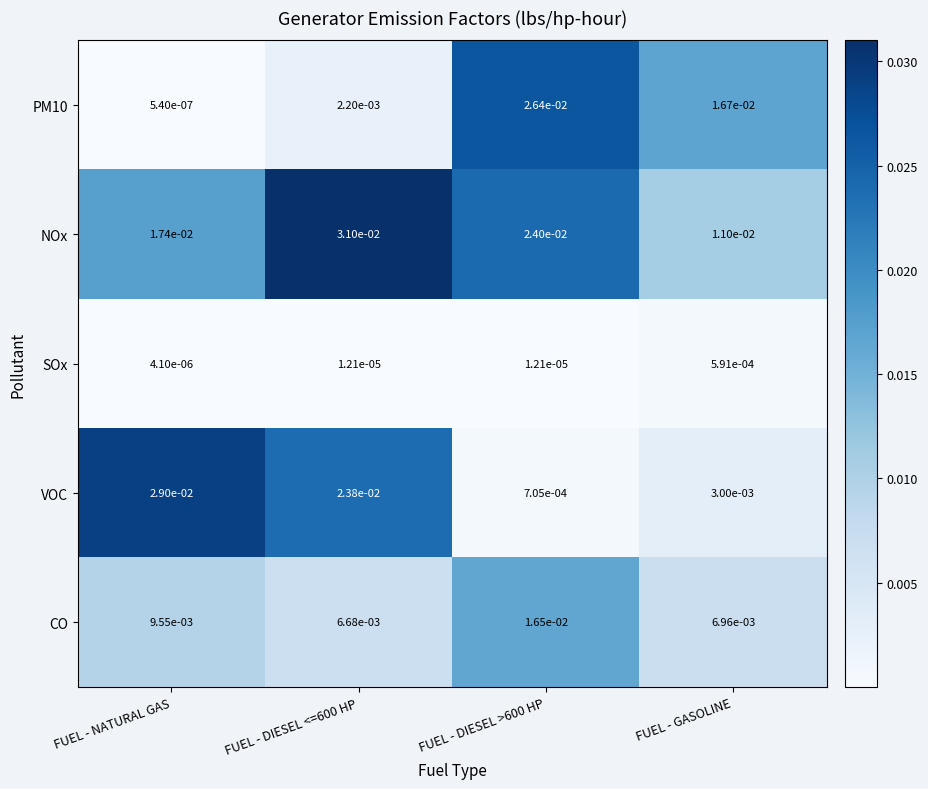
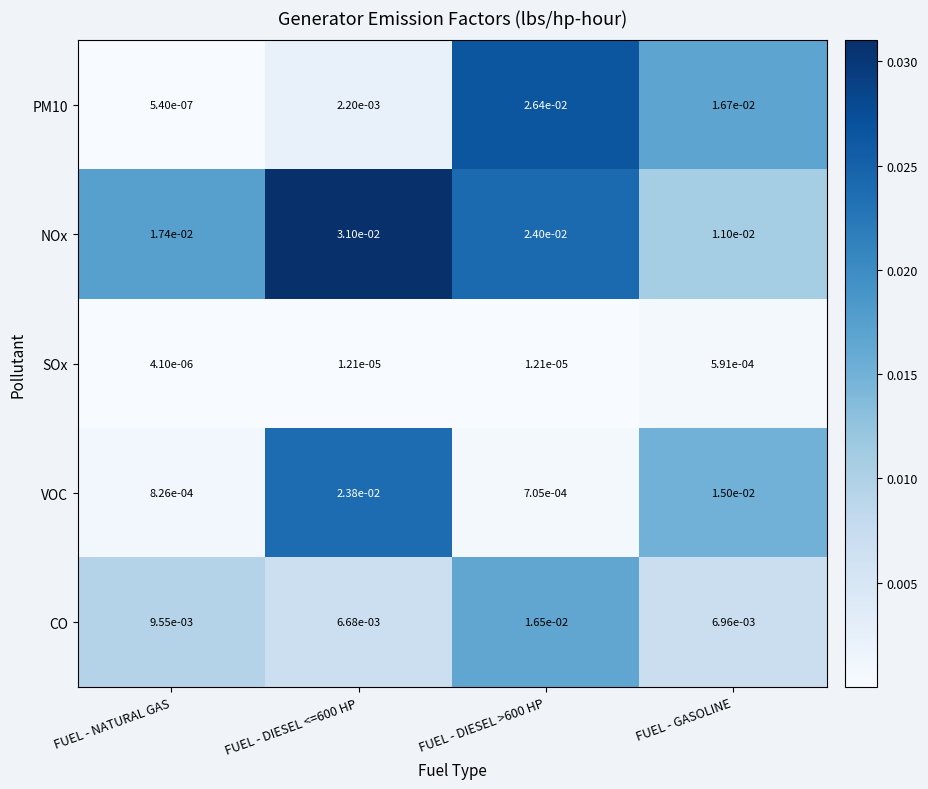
VOC, FUEL - NATURAL GAS: 2.90e-02 -> 8.26e-04
VOC, FUEL - GASOLINE: 3.00e-03 -> 1.50e-02
